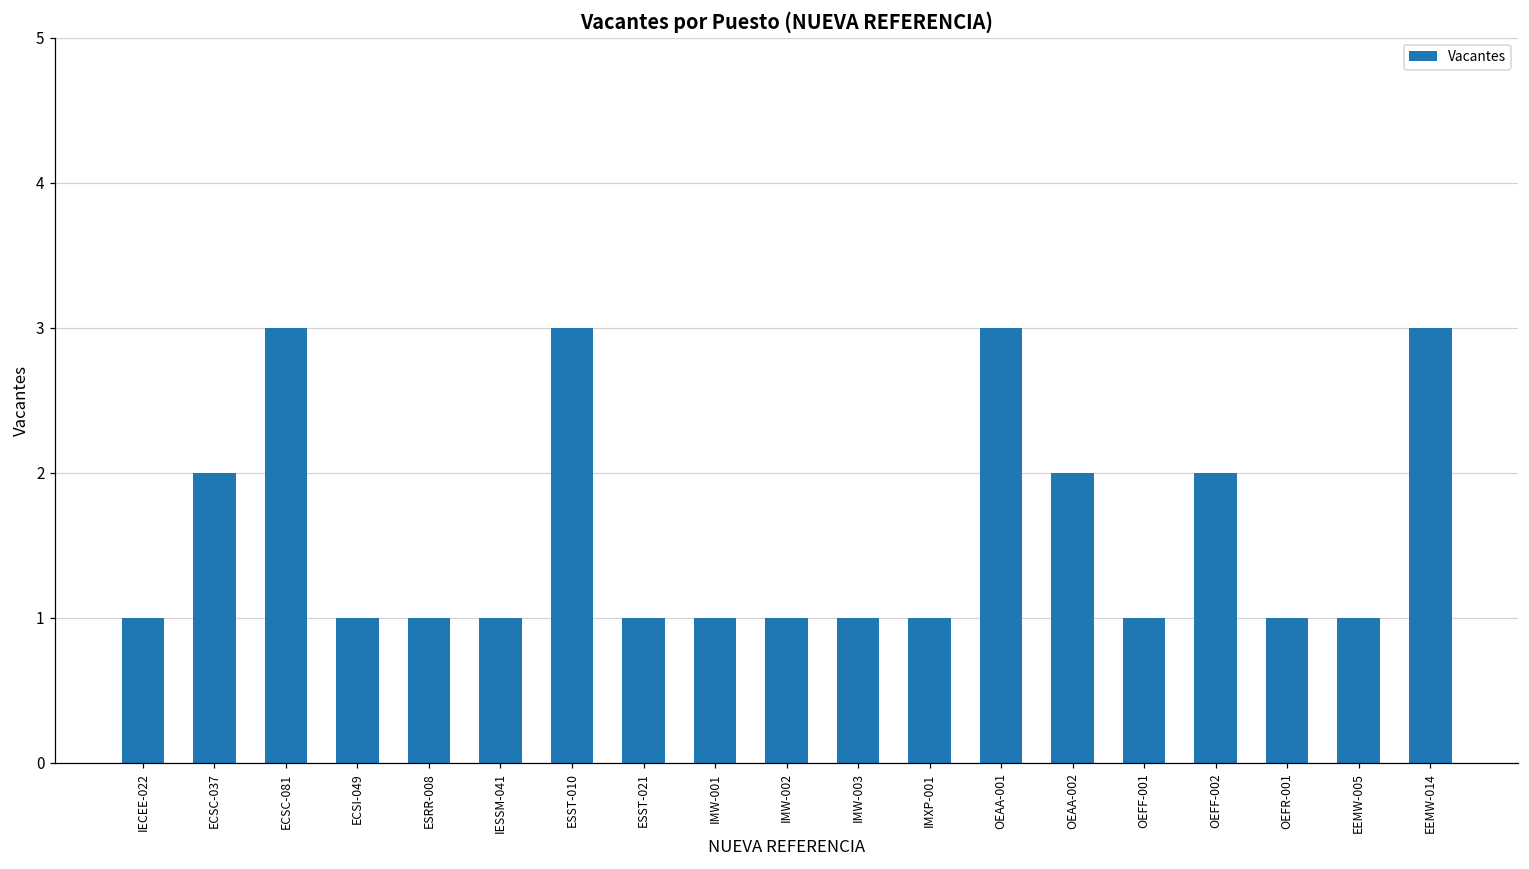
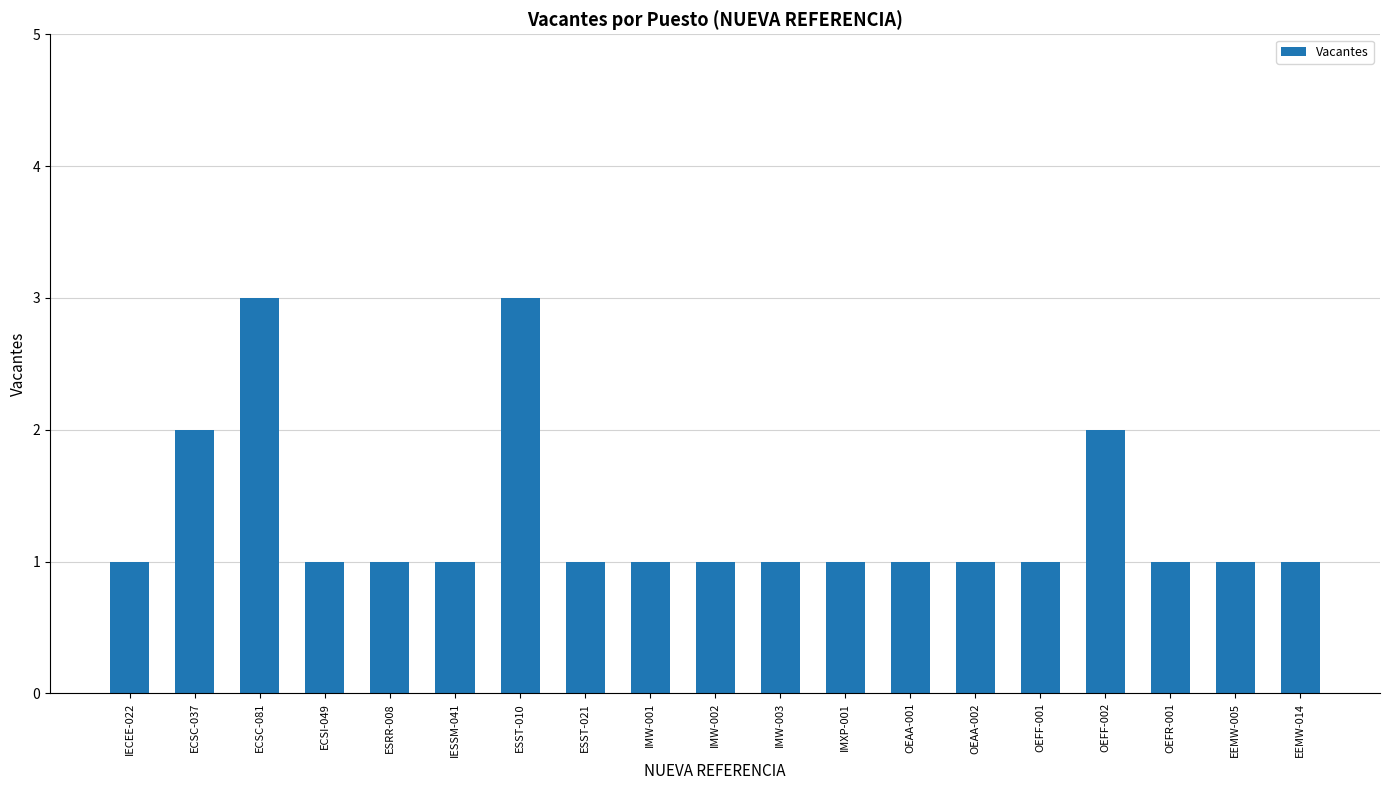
OEAA-001: 3 -> 1
OEAA-002: 2 -> 1
EEMW-014: 3 -> 1
